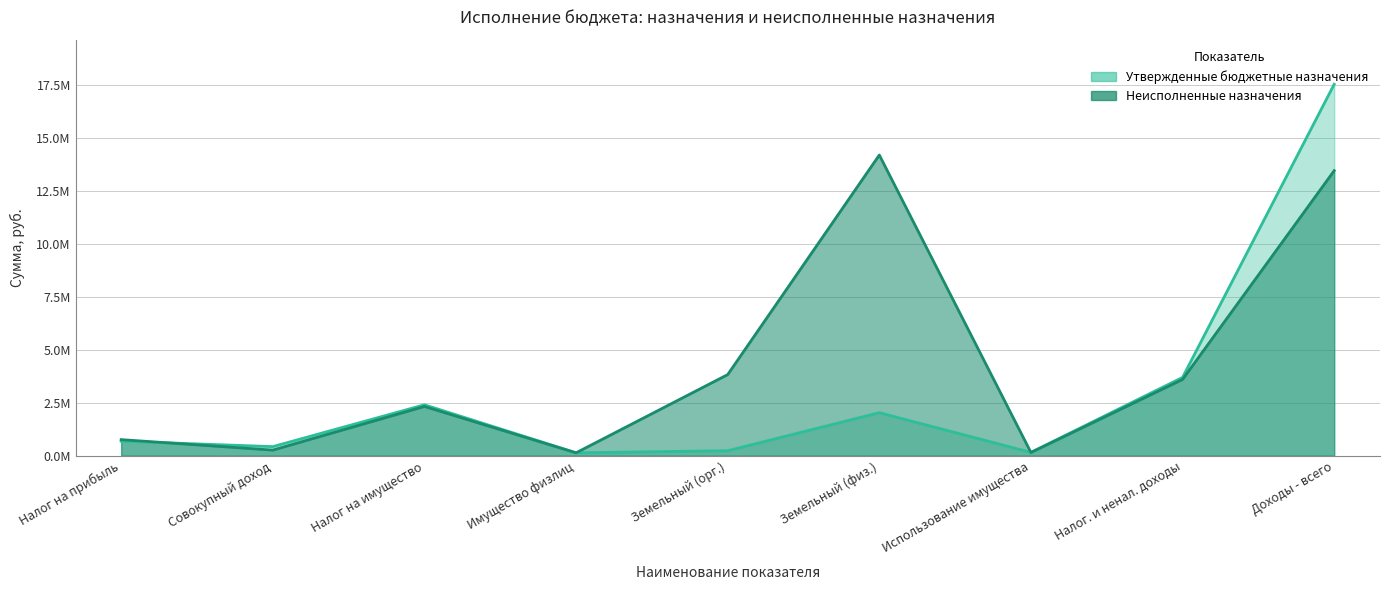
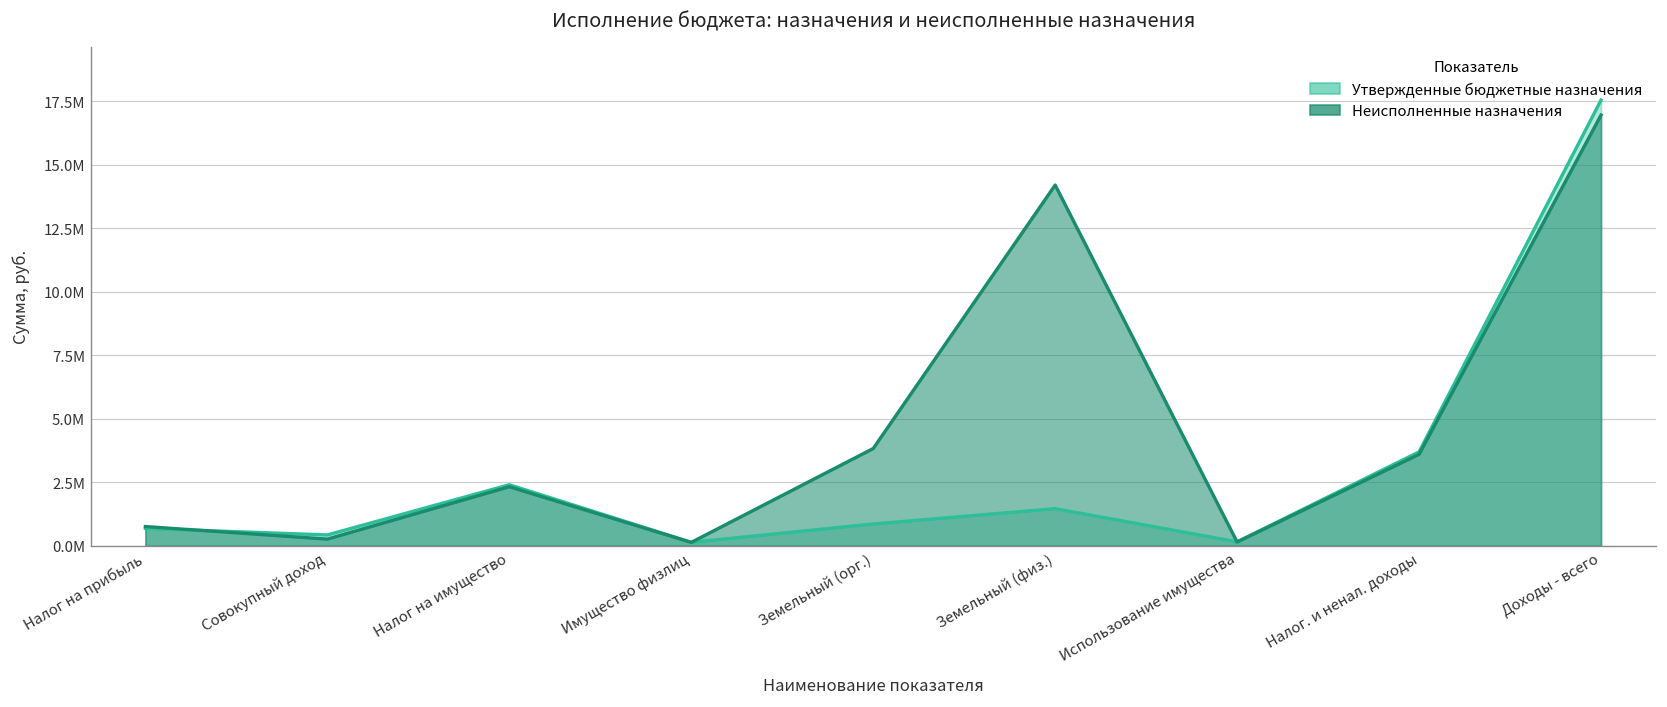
Утвержденные бюджетные назначения, Земельный (орг.): 200000 -> 900000
Утвержденные бюджетные назначения, Земельный (физ.): 2000000 -> 1500000
Неисполненные назначения, Доходы - всего: 13500000 -> 17000000
